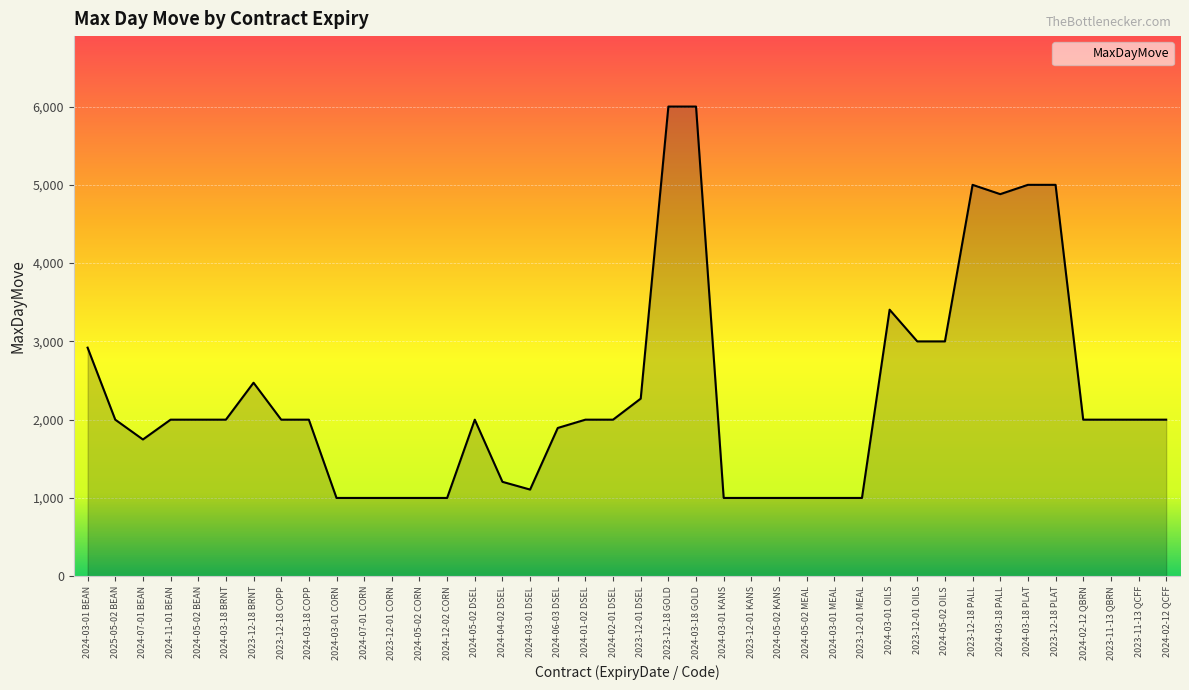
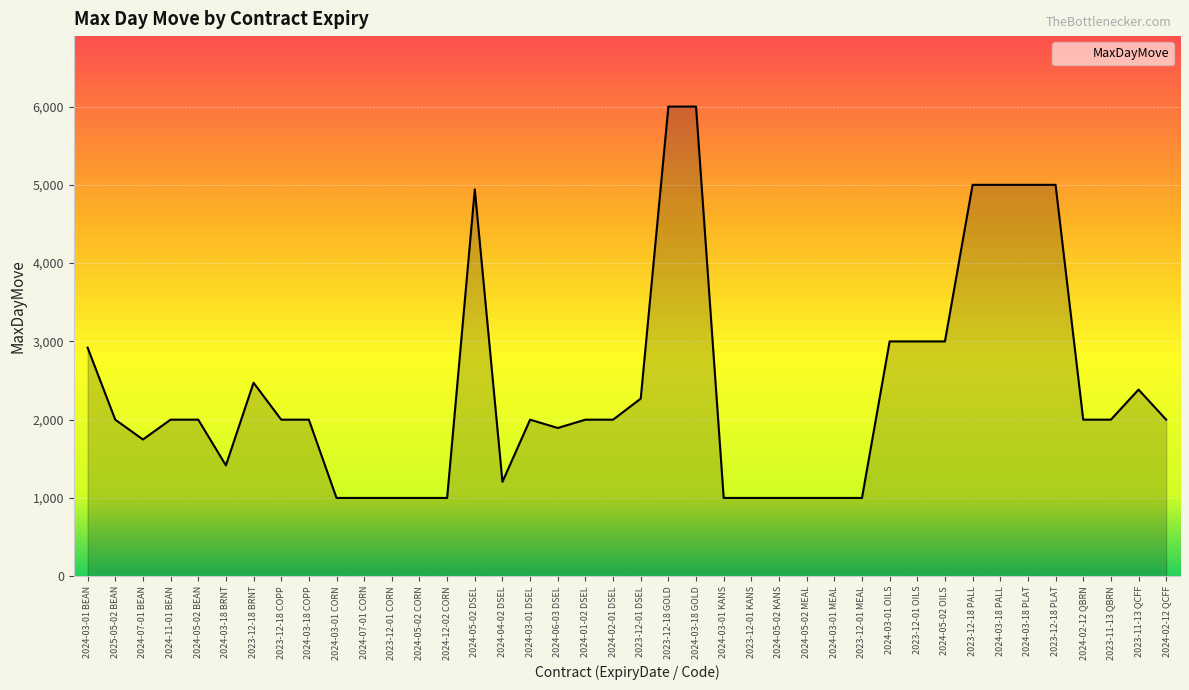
2024-03-18 BRNT: 2,000 -> 1,400
2024-05-02 DSEL: 2,000 -> 4,900
2024-03-01 DSEL: 1,100 -> 2,000
2024-03-01 OILS: 3,400 -> 3,000
2024-03-18 PALL: 4,900 -> 5,000
2023-11-13 QCFF: 2,000 -> 2,400
